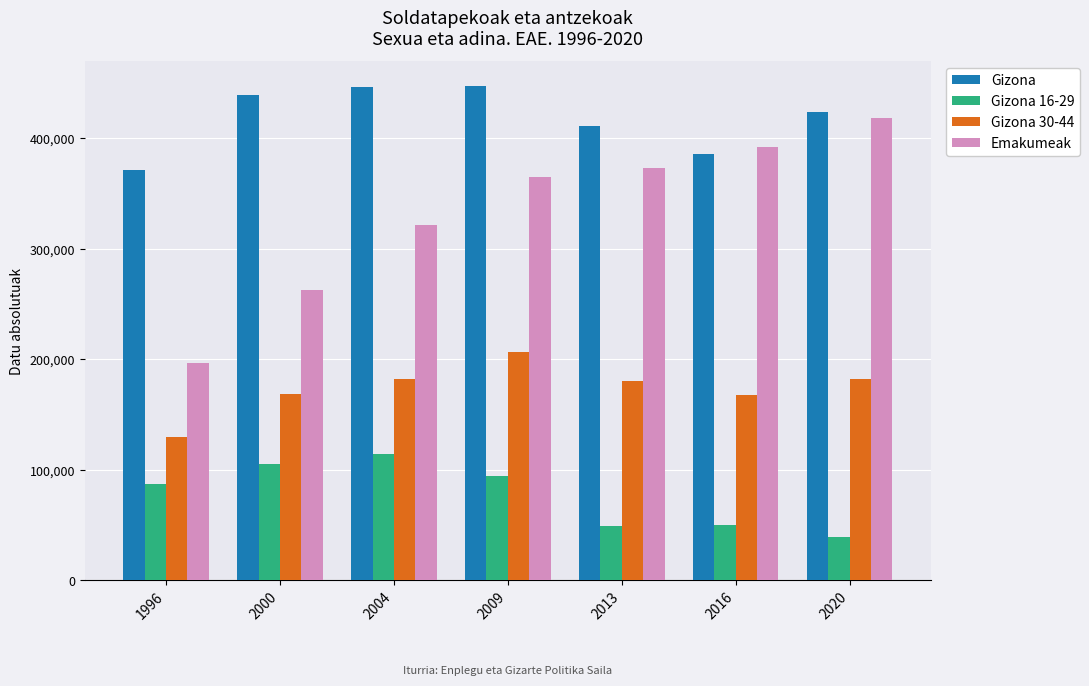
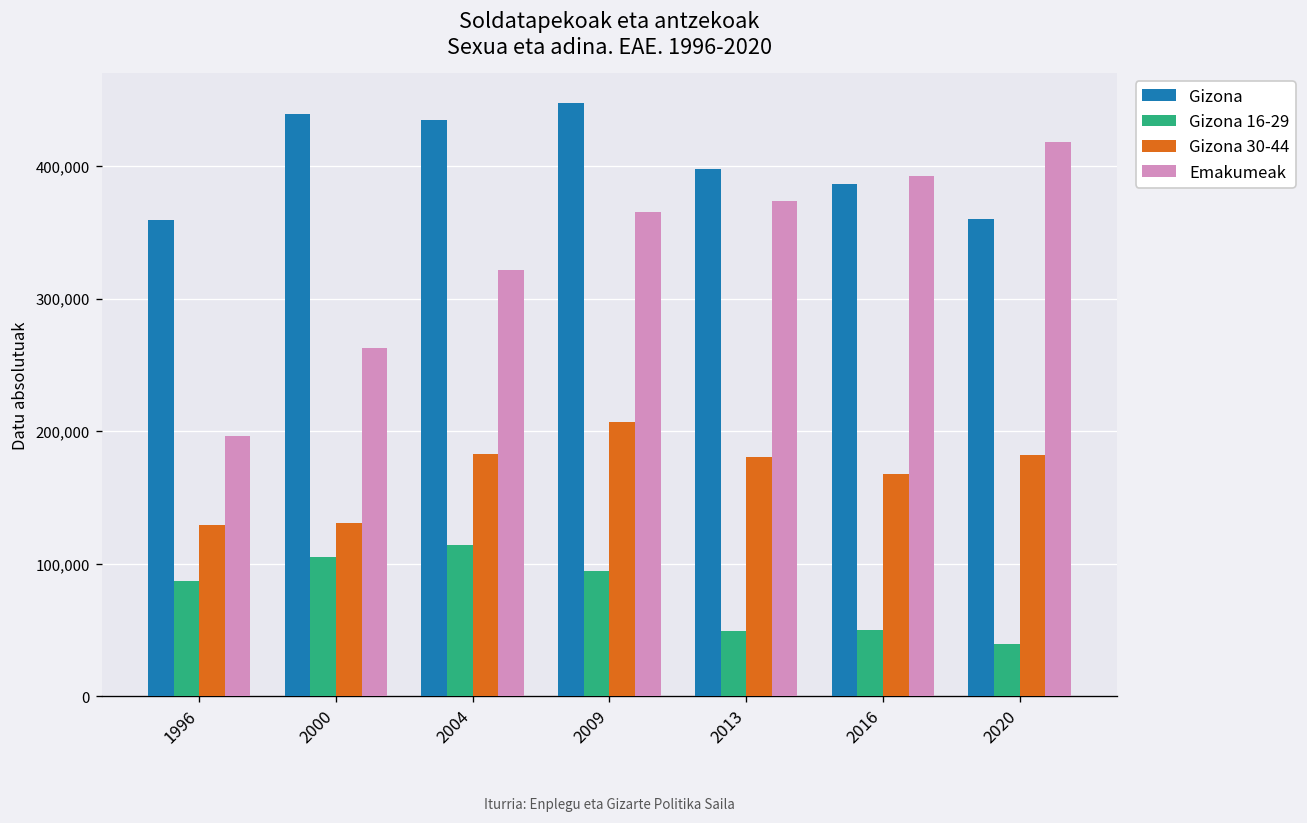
Gizona, 1996: 371,000 -> 359,000
Gizona 30-44, 2000: 169,000 -> 131,000
Gizona, 2004: 446,000 -> 435,000
Gizona, 2013: 411,000 -> 398,000
Gizona, 2020: 424,000 -> 360,000
